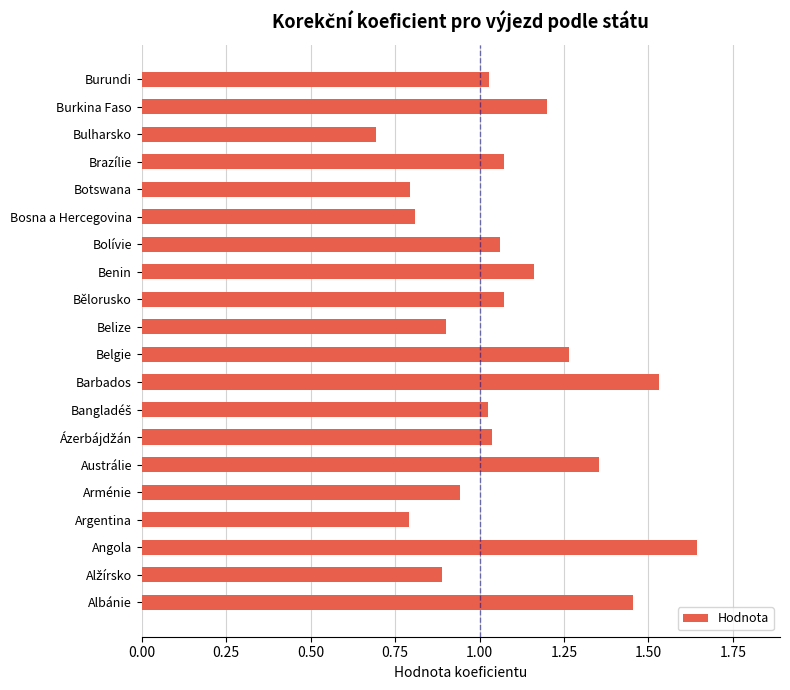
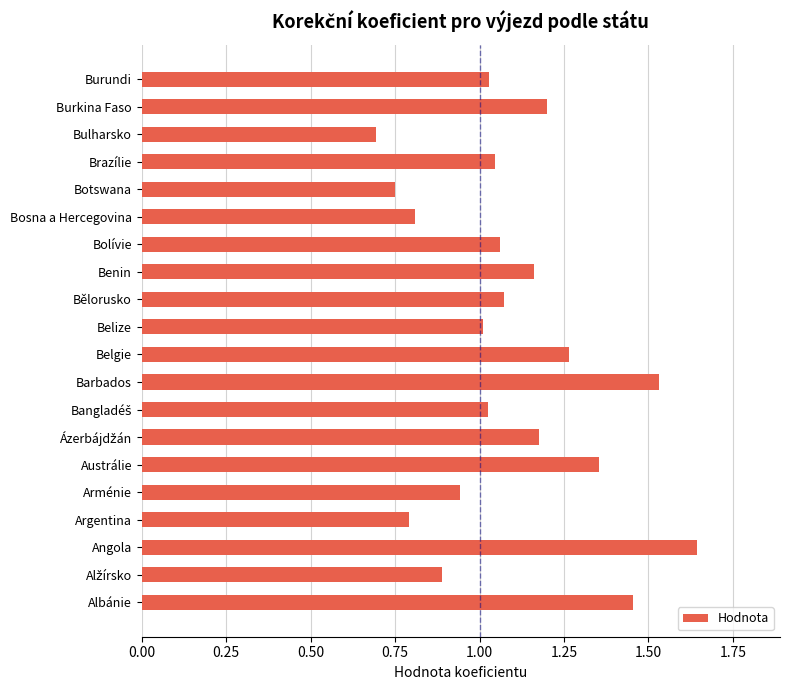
Brazílie: 1.07 -> 1.05
Botswana: 0.80 -> 0.75
Belize: 0.90 -> 1.01
Ázerbájdžán: 1.04 -> 1.18
